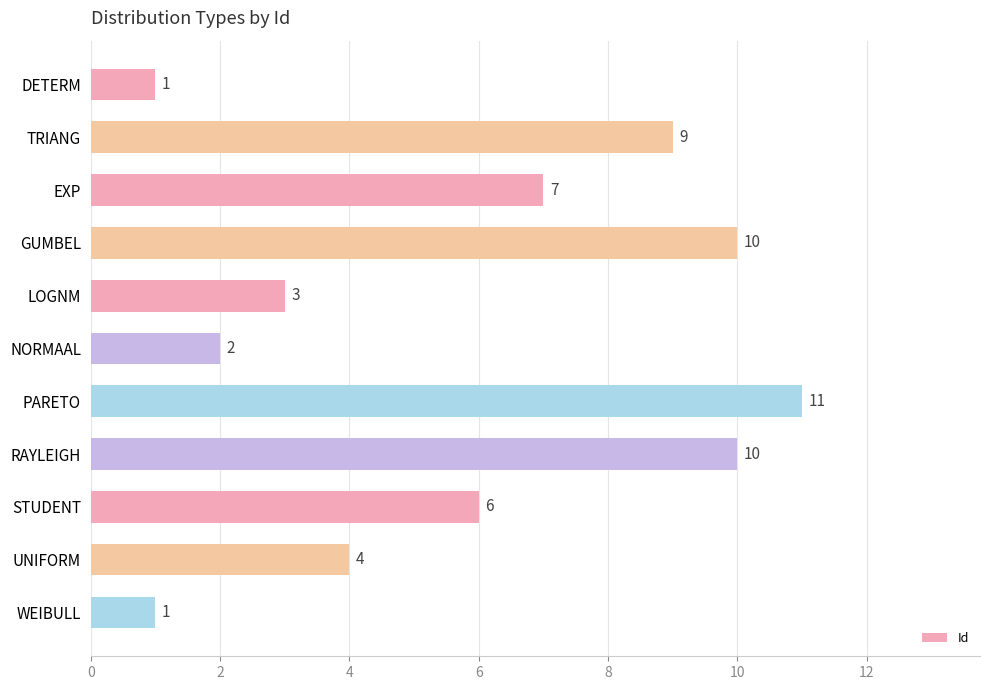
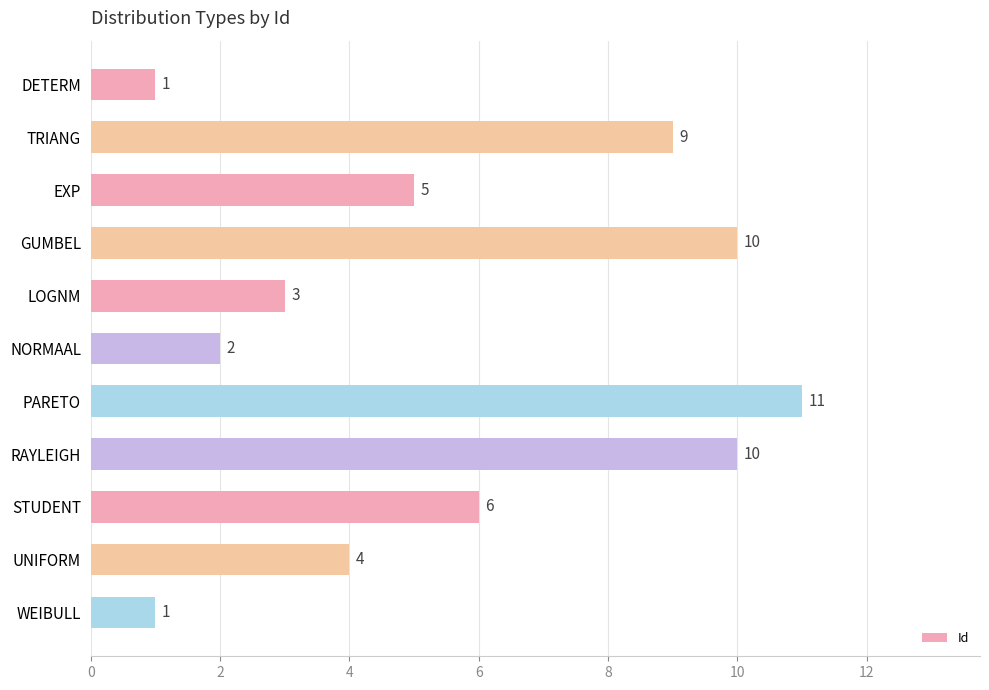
EXP: 7 -> 5
